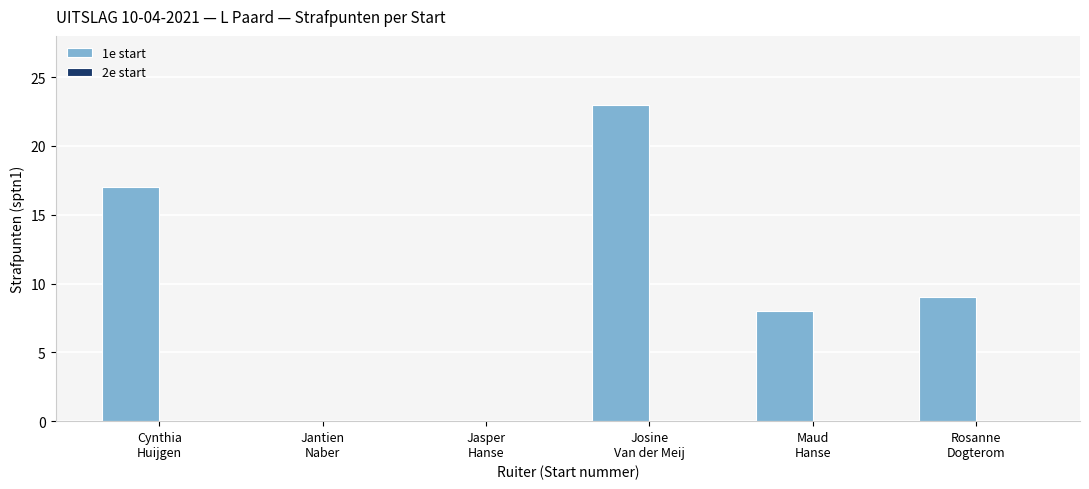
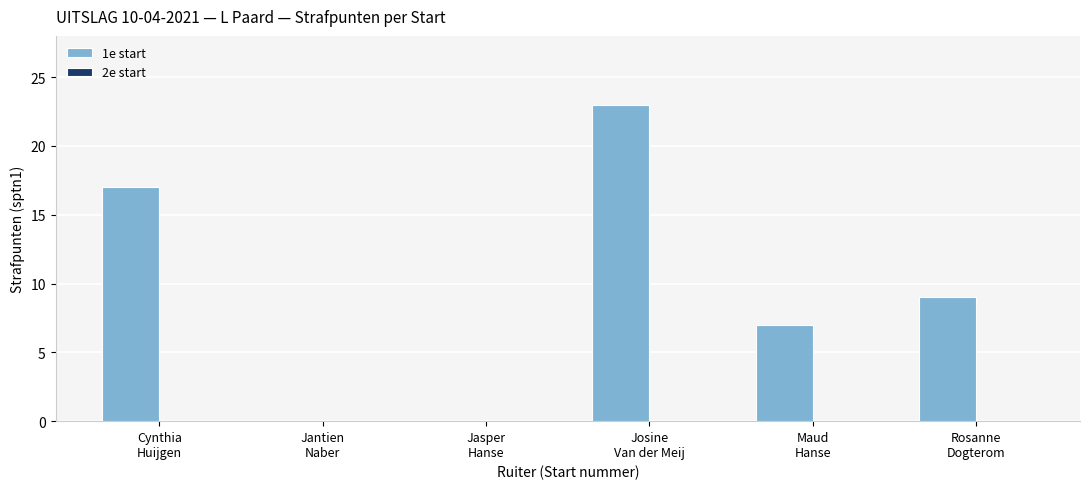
1e start, Maud Hanse: 8 -> 7
